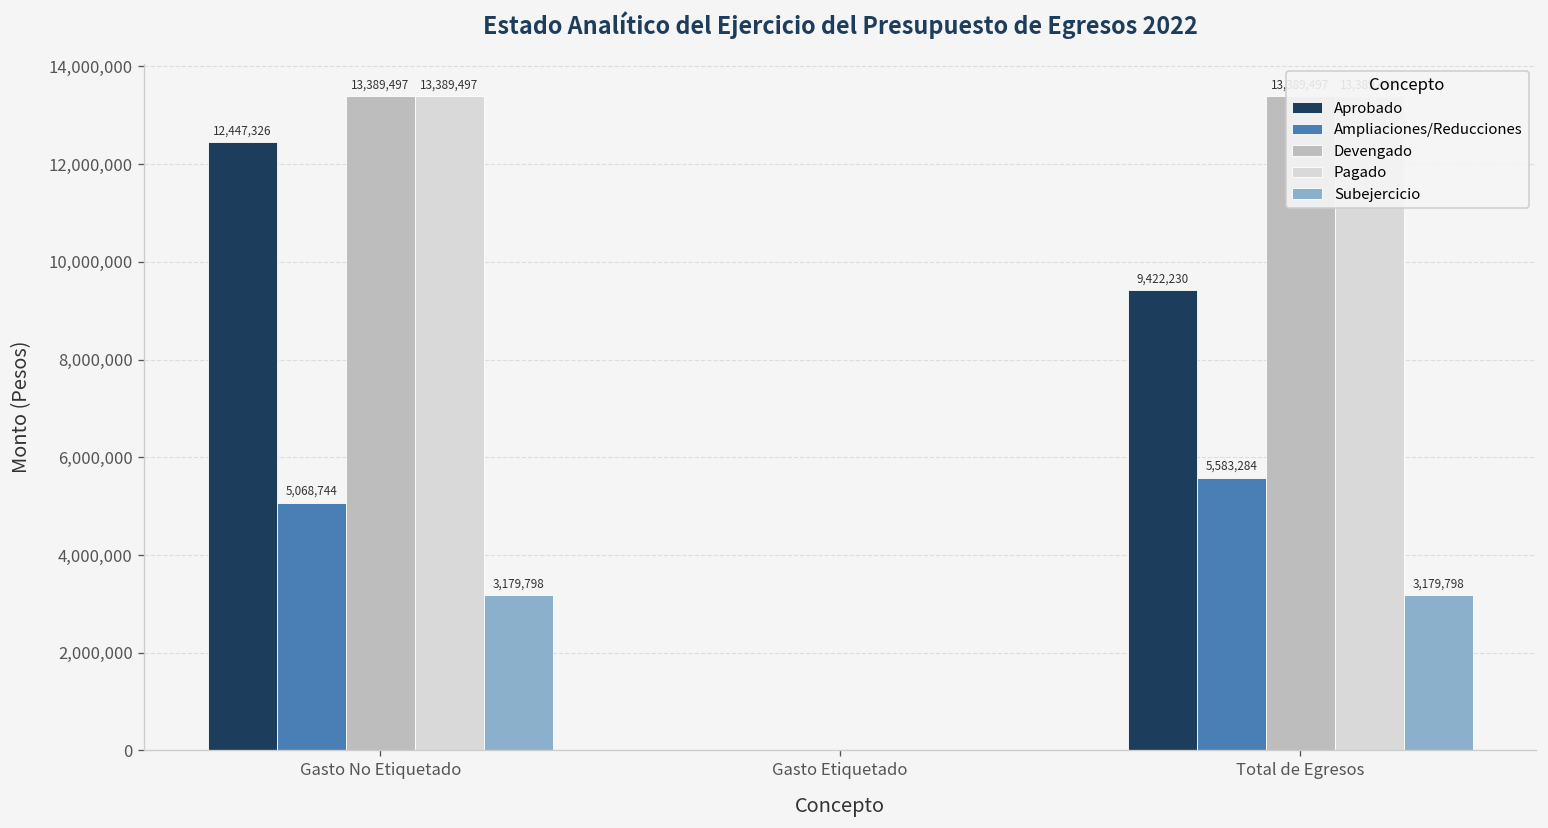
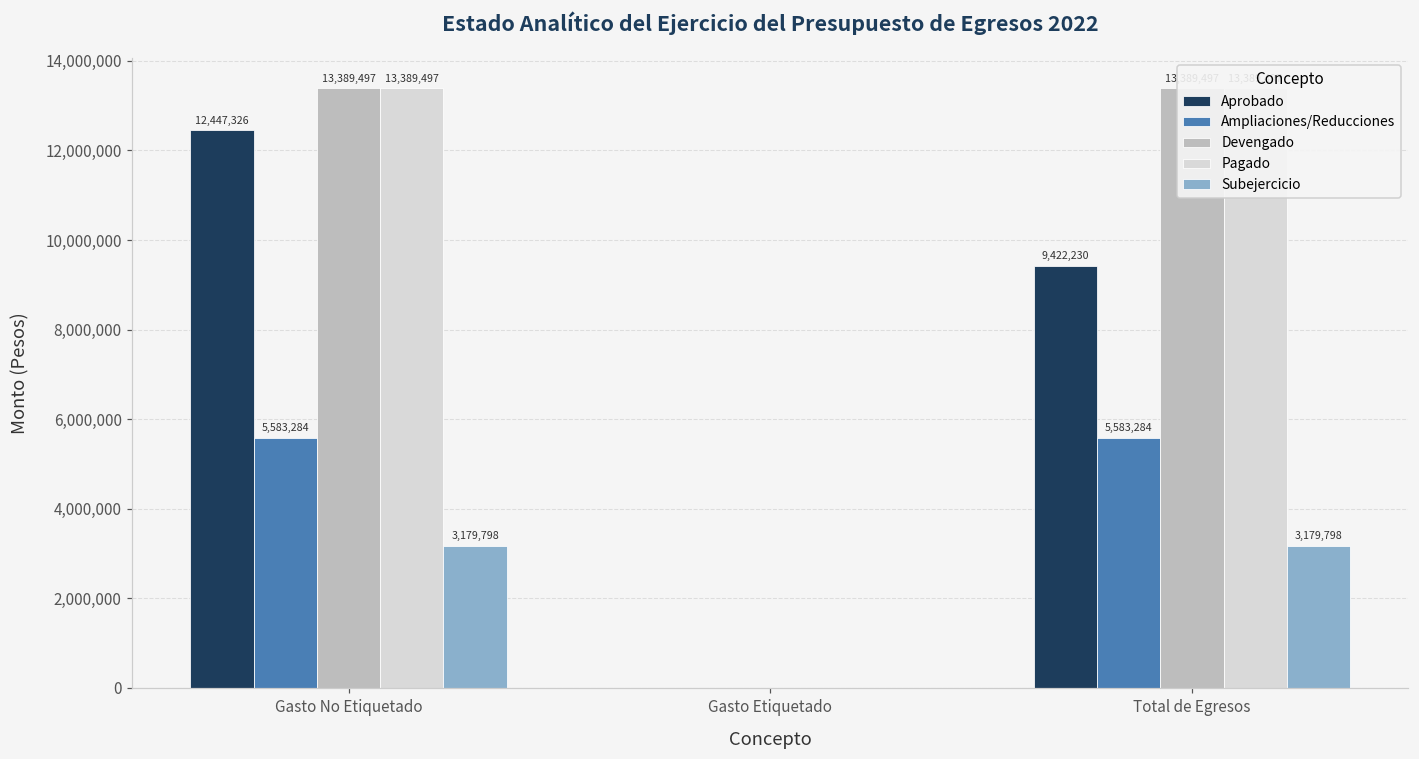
Ampliaciones/Reducciones, Gasto No Etiquetado: 5,068,744 -> 5,583,284
